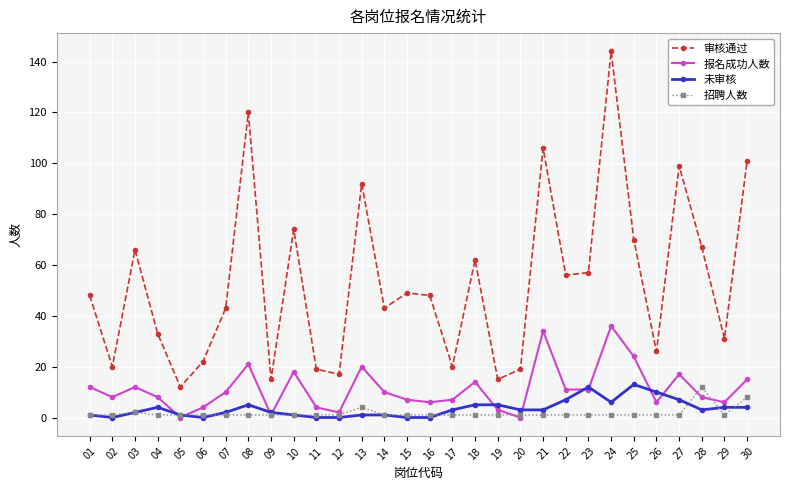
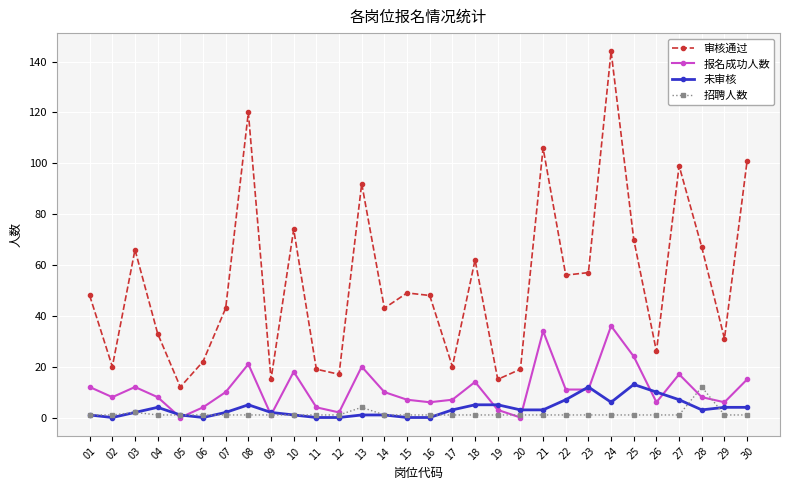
招聘人数, 30: 8 -> 1
